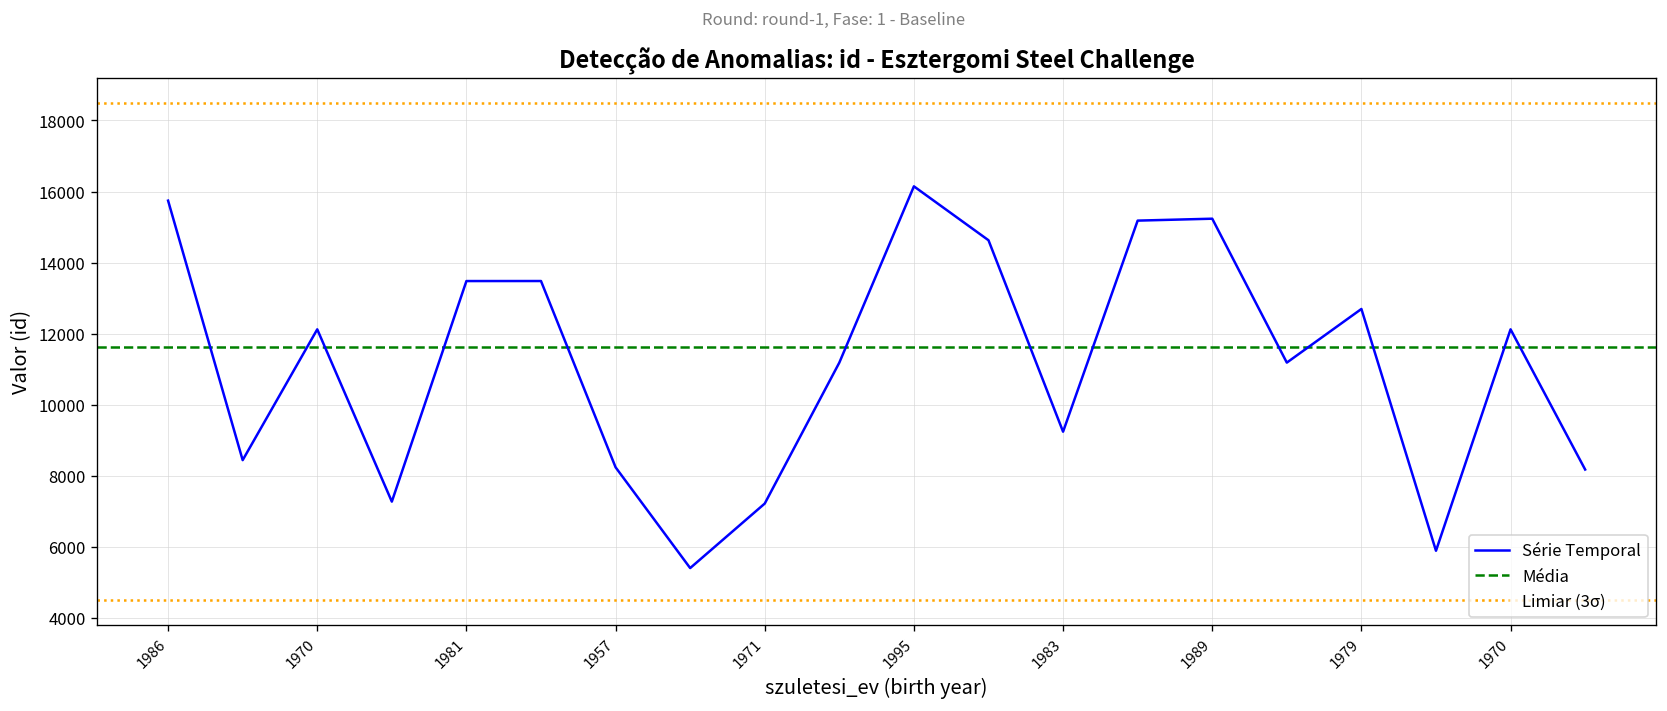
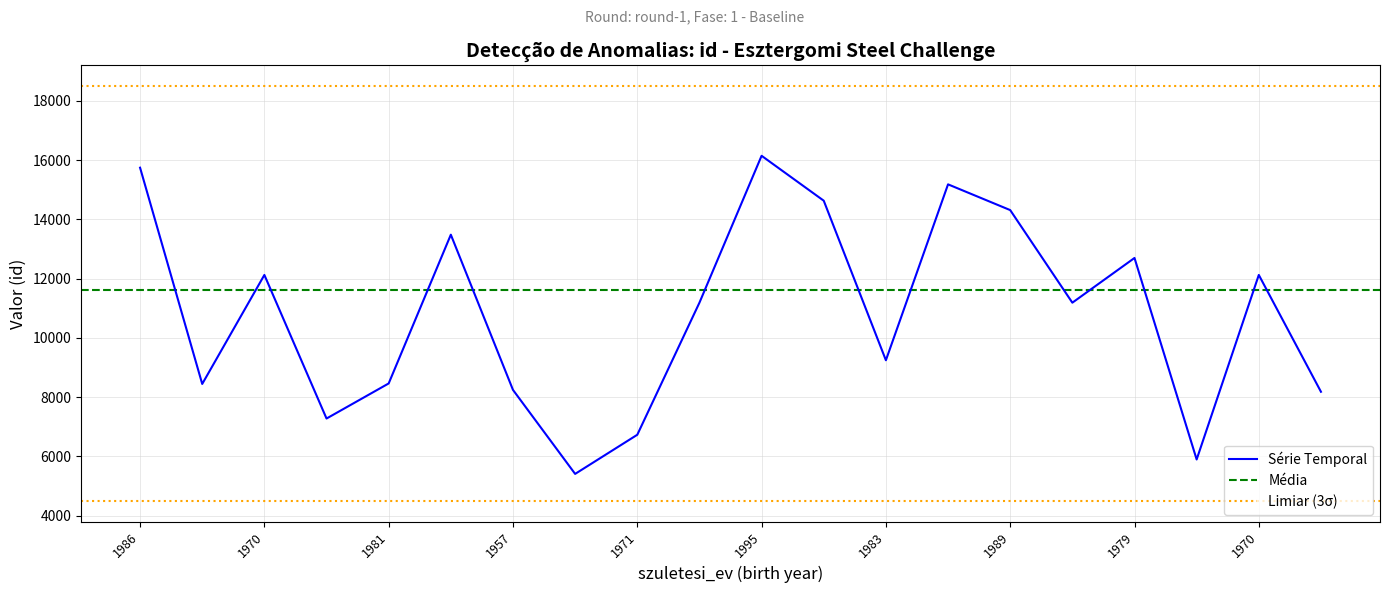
1981: 13500 -> 8500
1971: 7200 -> 6700
1989: 15200 -> 14300
